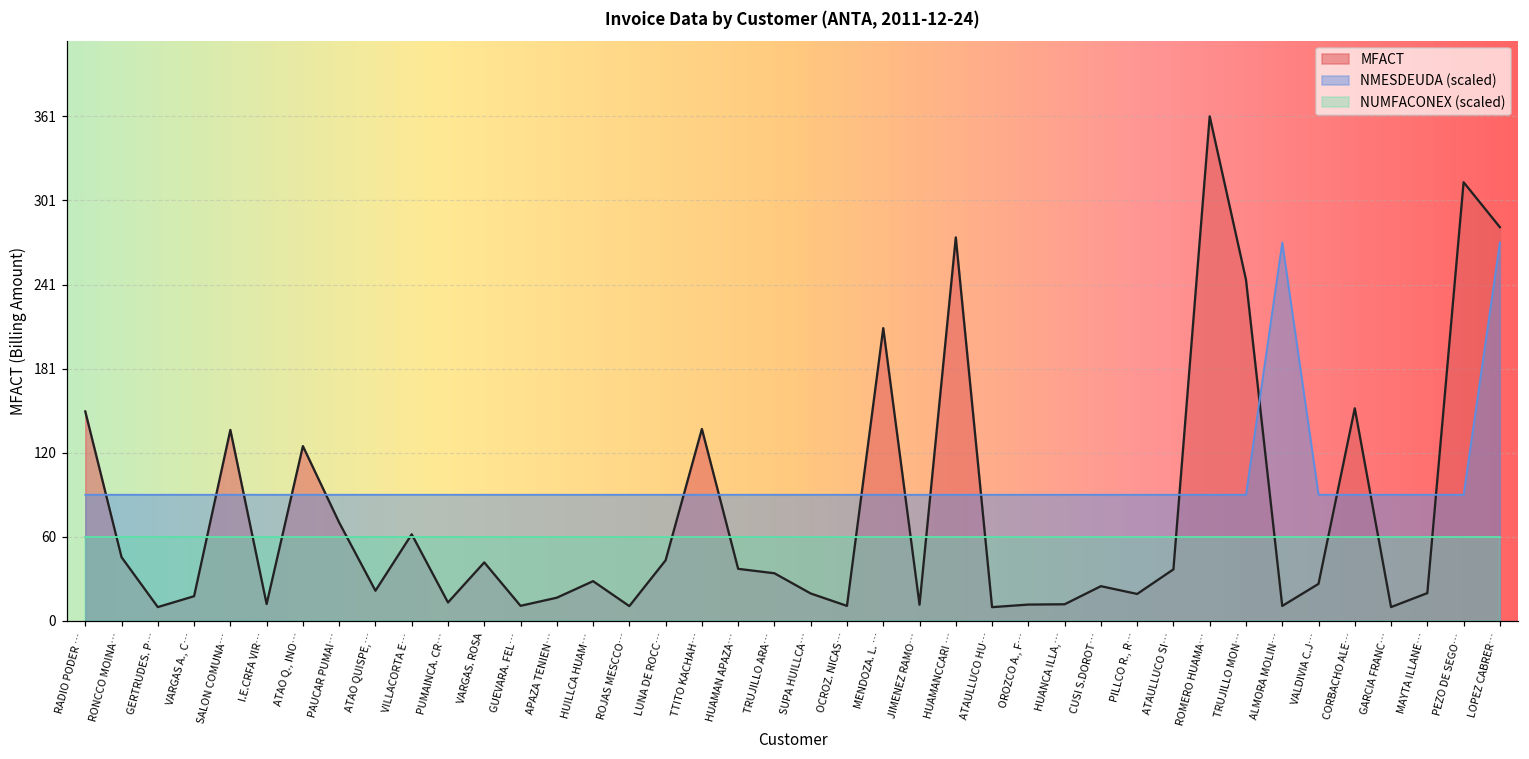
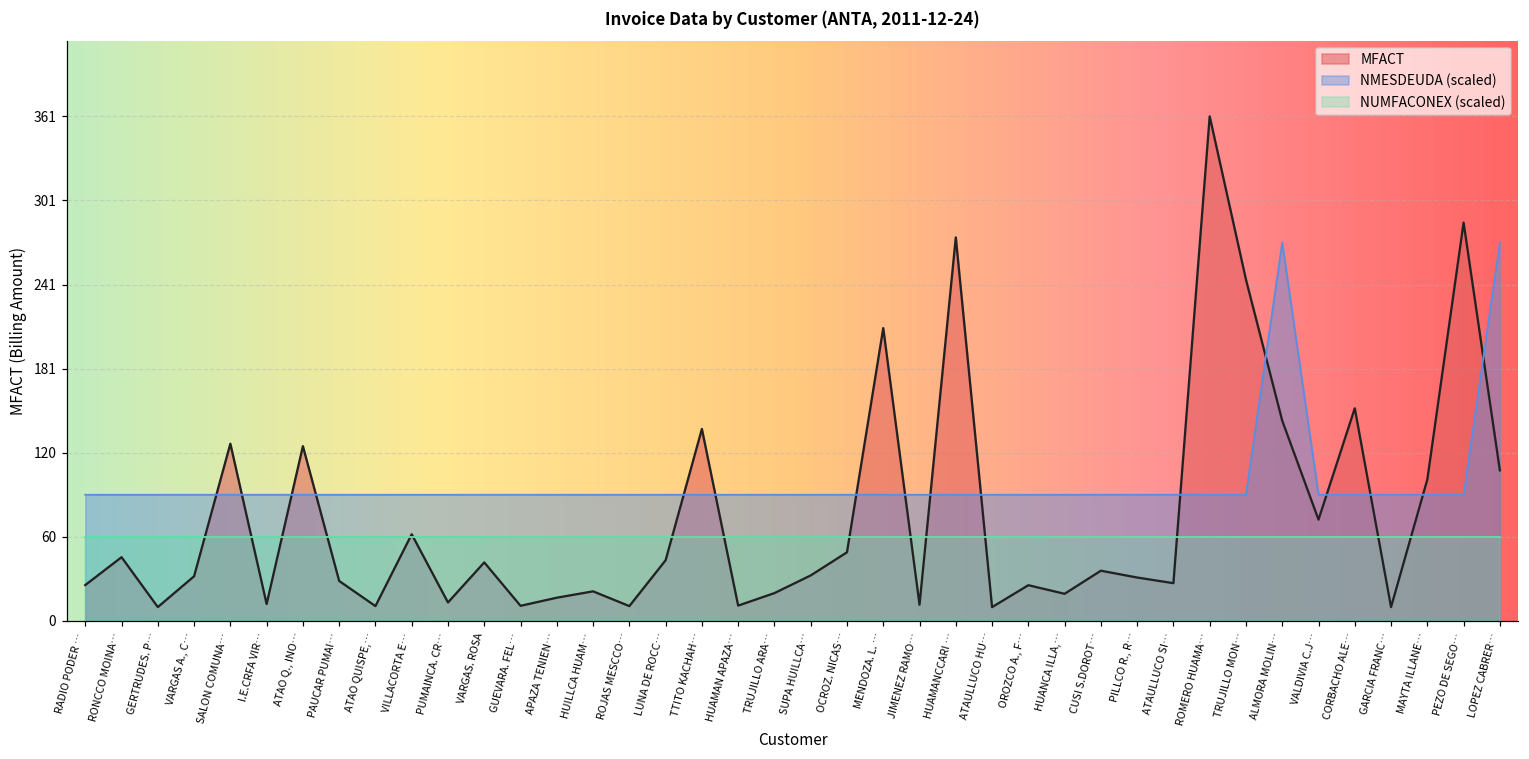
MFACT, RADIO PODER …: 150 -> 26
MFACT, VARGAS A., C…: 18 -> 32
MFACT, SALON COMUNA…: 137 -> 127
MFACT, PAUCAR PUMAI…: 70 -> 29
MFACT, ATAO QUISPE,…: 22 -> 11
MFACT, HUILLCA HUAM…: 28 -> 21
MFACT, HUAMAN APAZA…: 37 -> 11
MFACT, TRUJILLO ARA…: 34 -> 20
MFACT, SUPA HUILLCA…: 20 -> 33
MFACT, OCROZ. NICAS…: 11 -> 49
MFACT, OROZCO A., F…: 12 -> 26
MFACT, HUANCA ILLA,…: 12 -> 19
MFACT, CUSI S.DOROT…: 25 -> 36
MFACT, PILLCO R., R…: 19 -> 31
MFACT, ATAULLUCO SI…: 37 -> 27
MFACT, ALMORA MOLIN…: 11 -> 143
MFACT, VALDIVIA C.J…: 27 -> 73
MFACT, MAYTA ILLANE…: 20 -> 101
MFACT, PEZO DE SEGO…: 314 -> 285
MFACT, LOPEZ CABRER…: 282 -> 108
